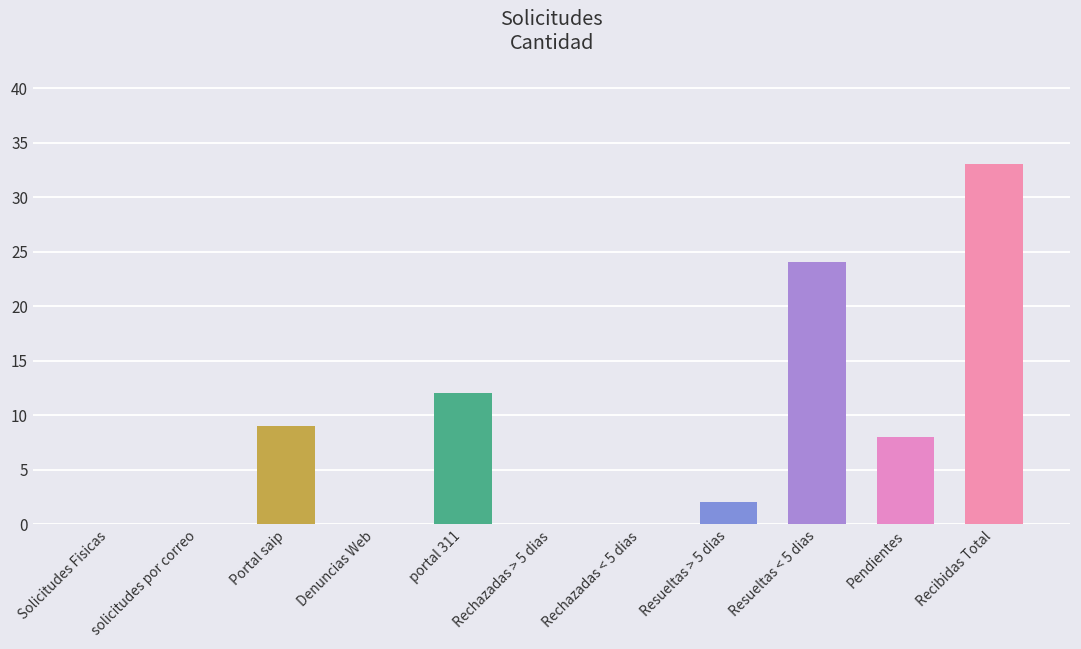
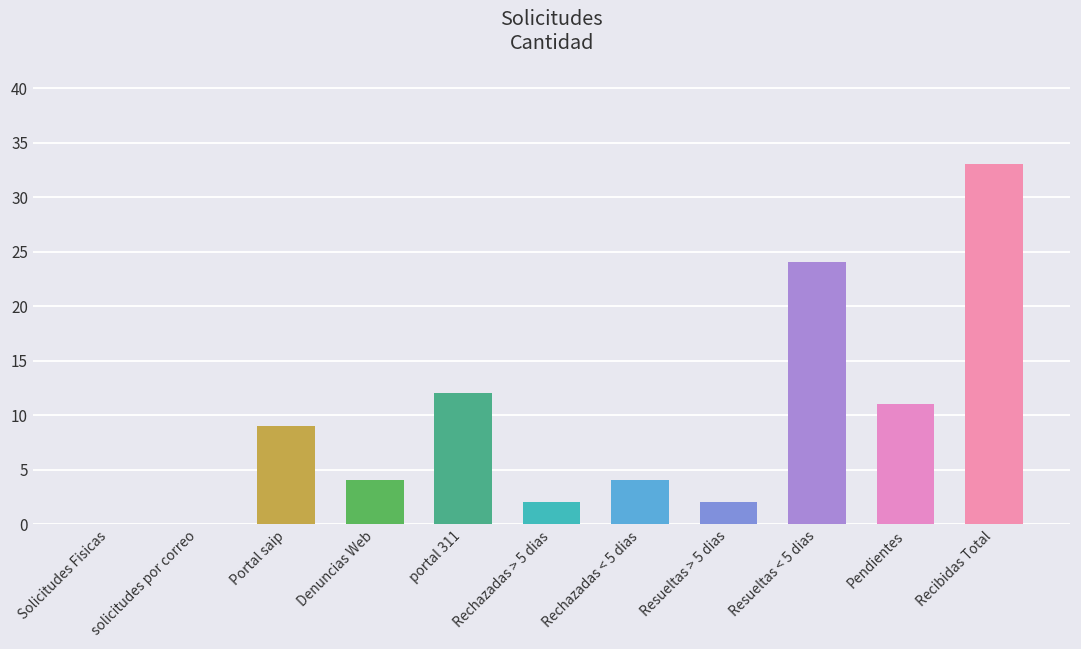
Denuncias Web: 0 -> 4
Rechazadas > 5 dias: 0 -> 2
Rechazadas < 5 dias: 0 -> 4
Pendientes: 8 -> 11
